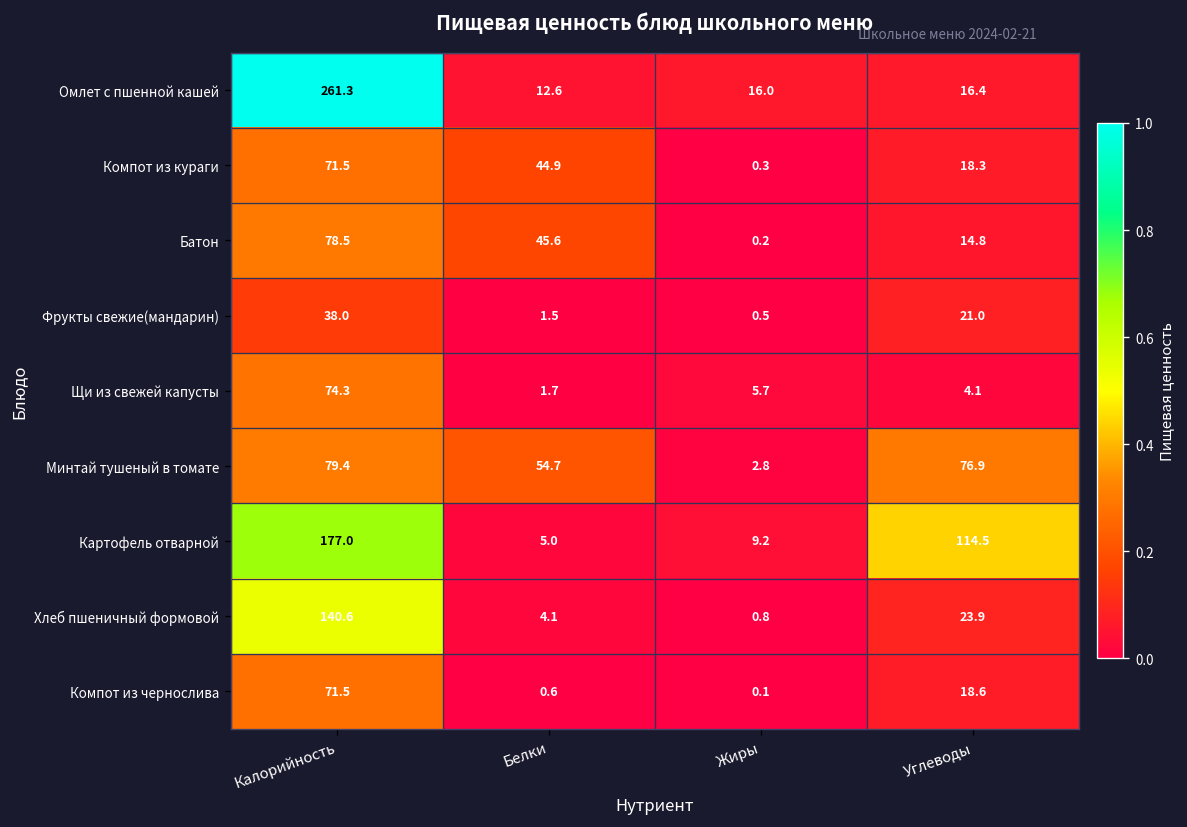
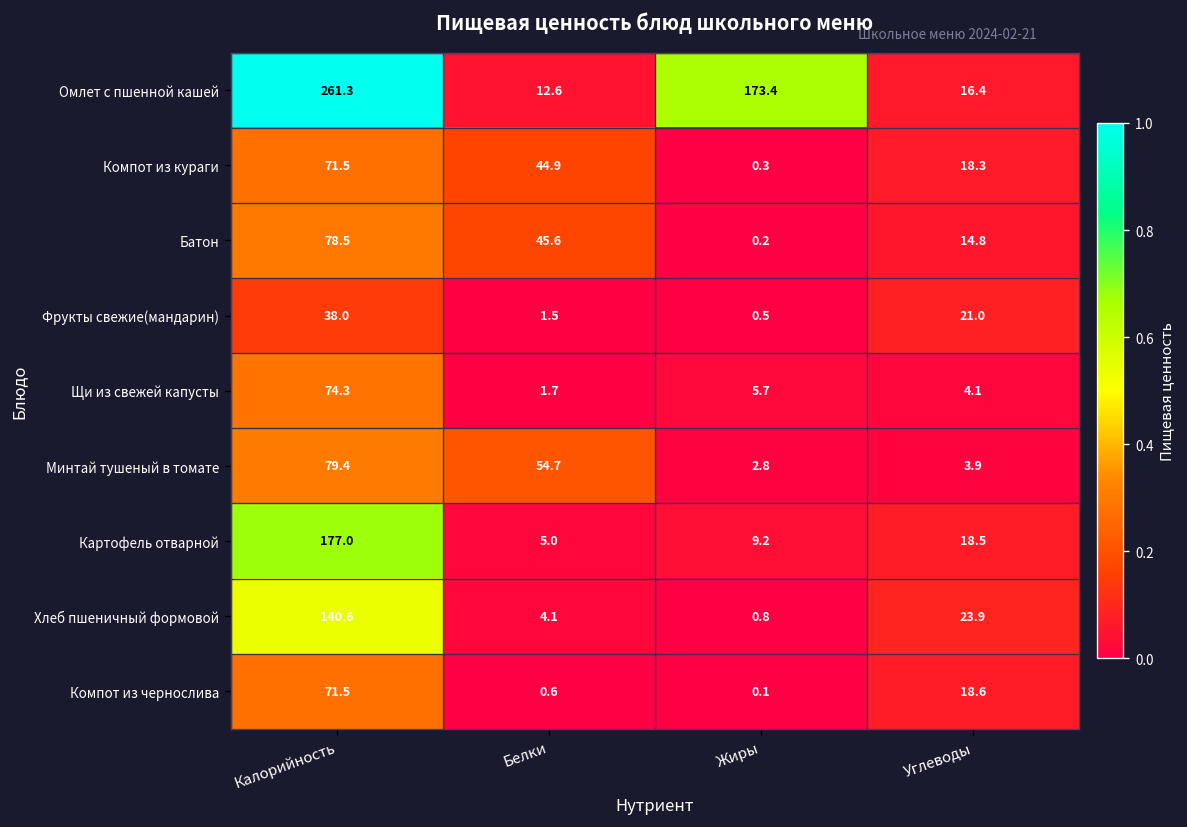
Омлет с пшенной кашей, Жиры: 16.0 -> 173.4
Минтай тушеный в томате, Углеводы: 76.9 -> 3.9
Картофель отварной, Углеводы: 114.5 -> 18.5
